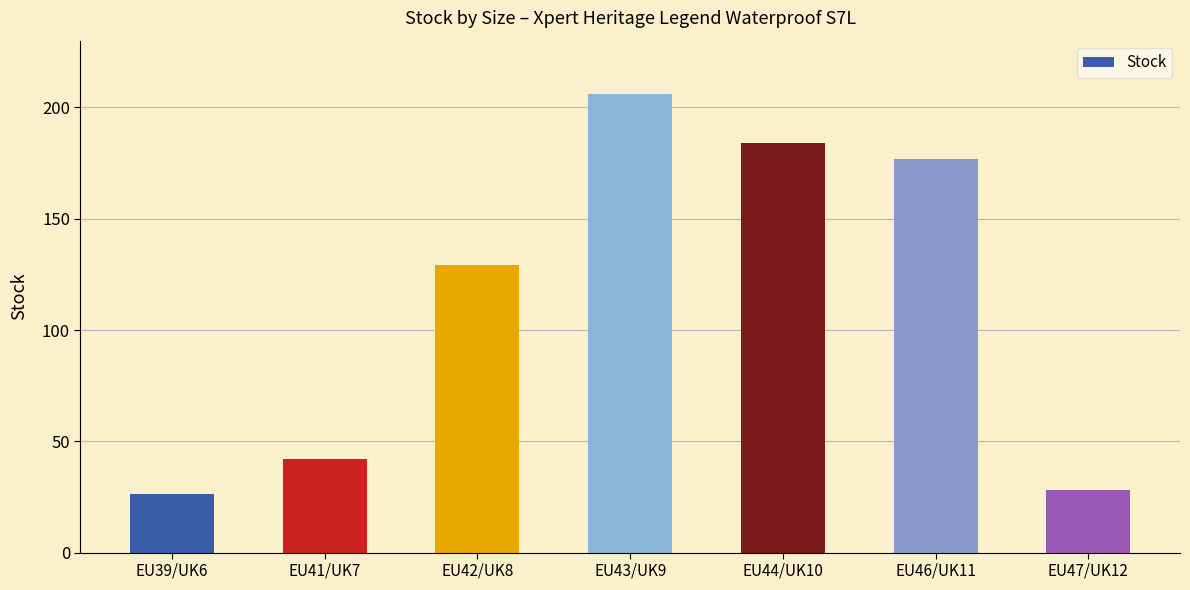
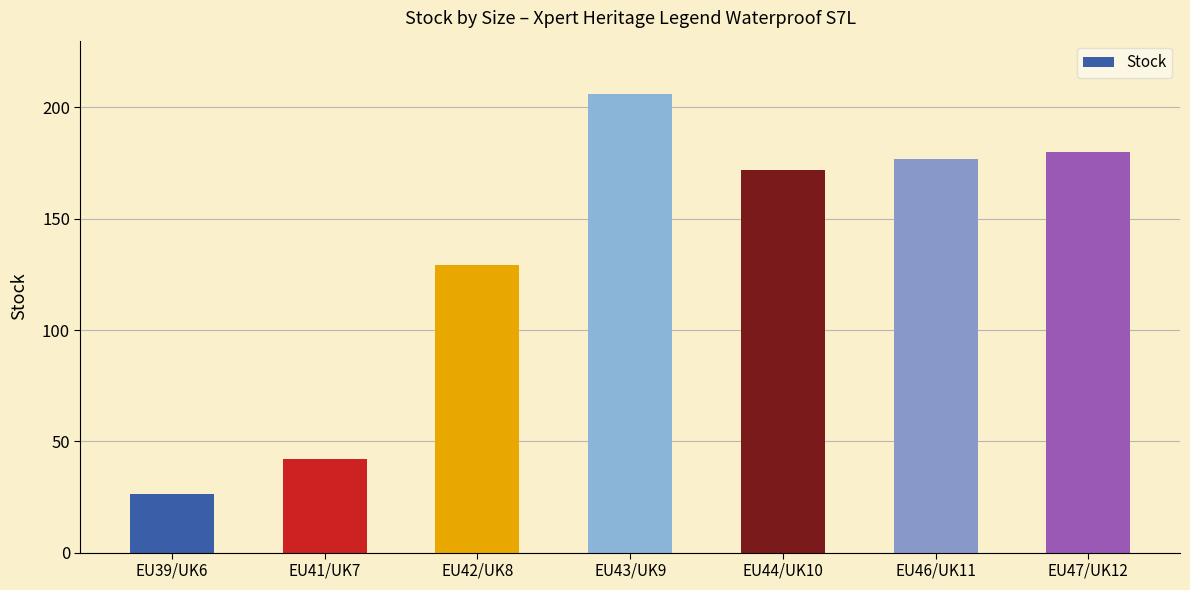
EU44/UK10: 184 -> 172
EU47/UK12: 28 -> 180
